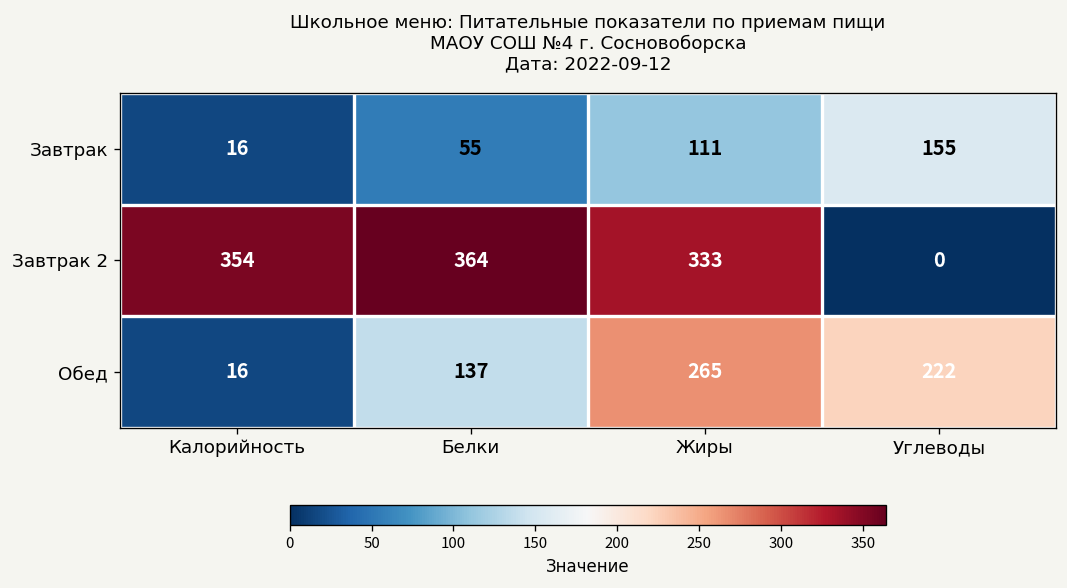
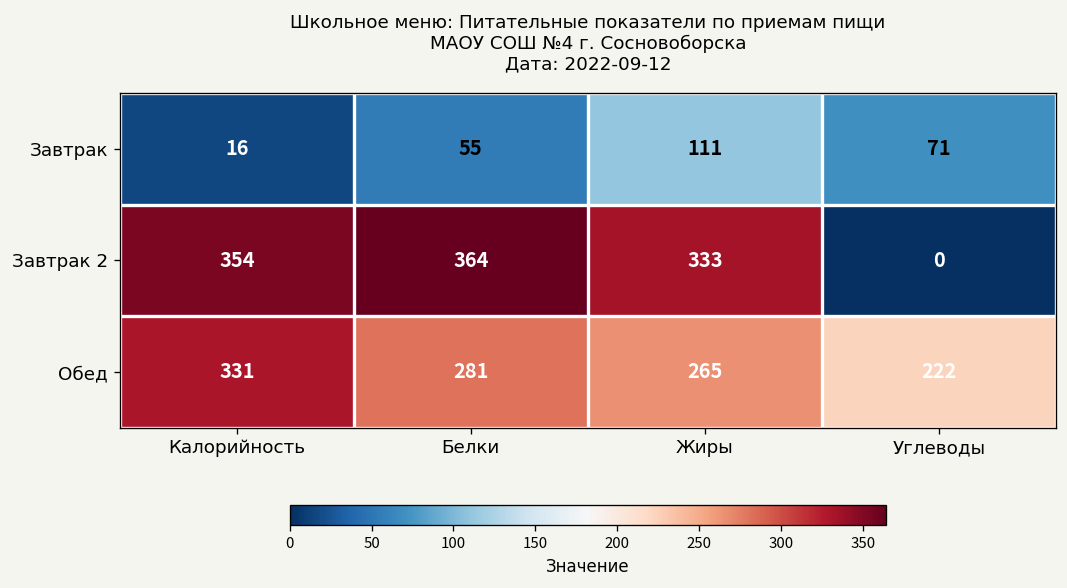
Завтрак, Углеводы: 155 -> 71
Обед, Калорийность: 16 -> 331
Обед, Белки: 137 -> 281
